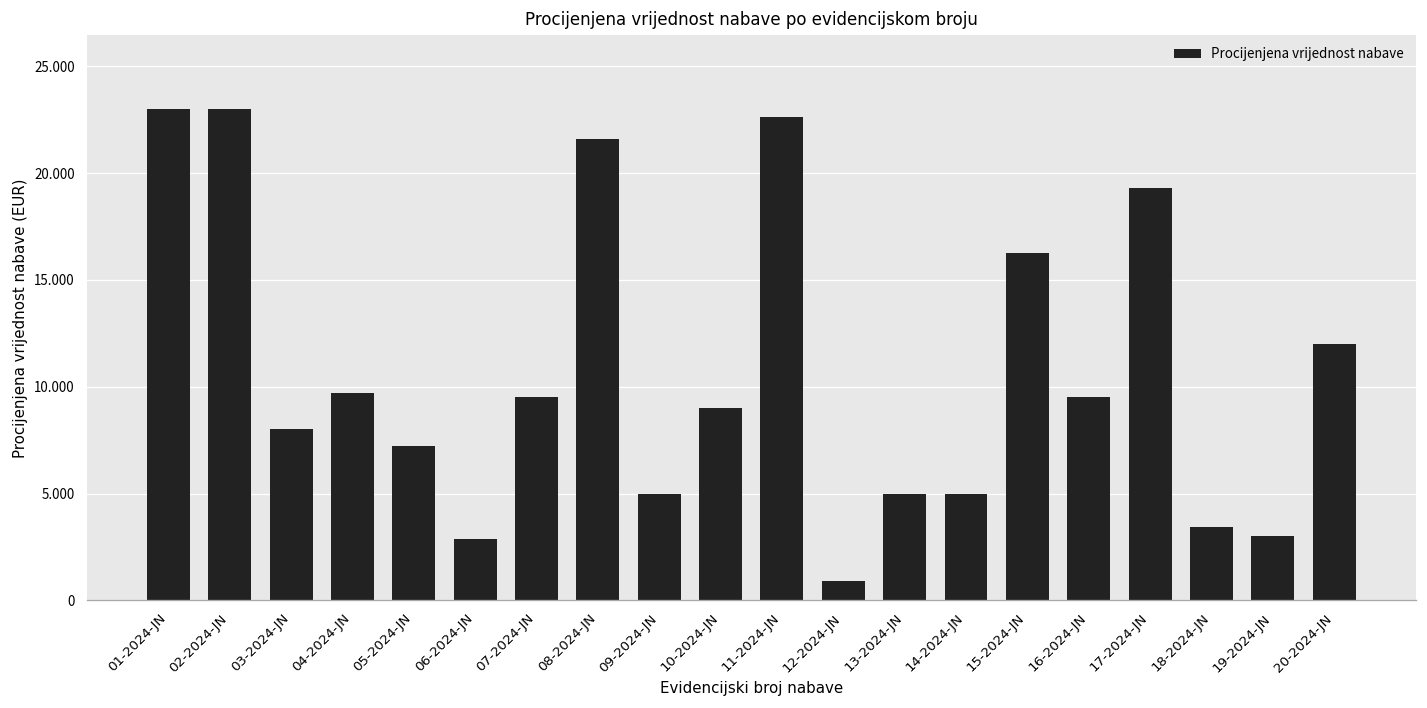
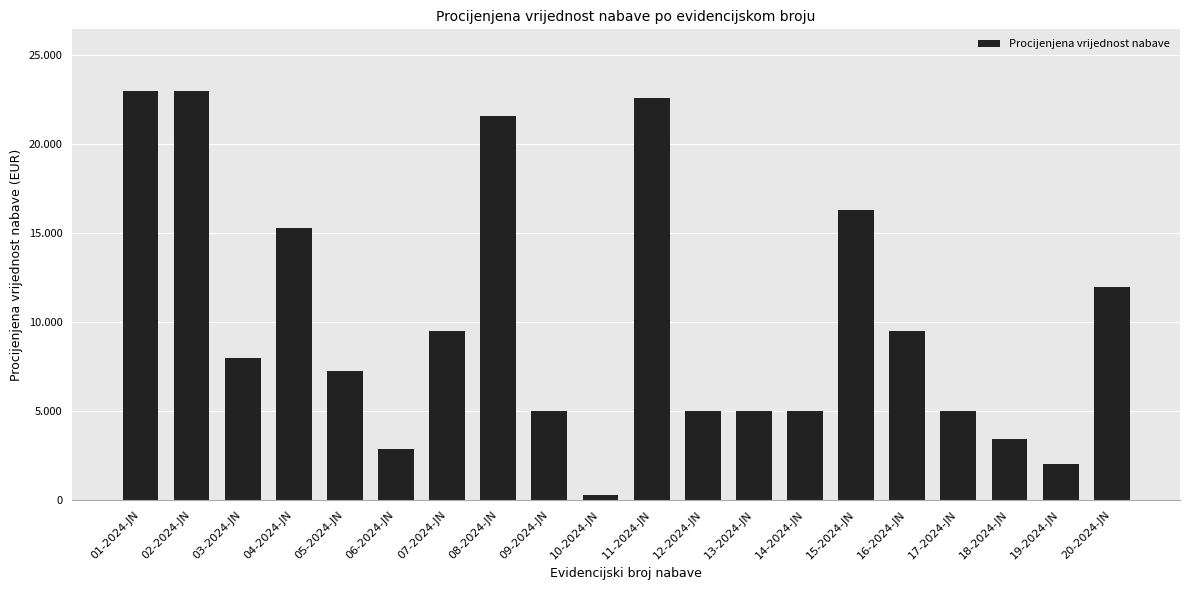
04-2024-JN: 9.7 -> 15.3
10-2024-JN: 9.0 -> 0.3
12-2024-JN: 0.9 -> 5.0
17-2024-JN: 19.3 -> 5.0
19-2024-JN: 3.0 -> 2.0
